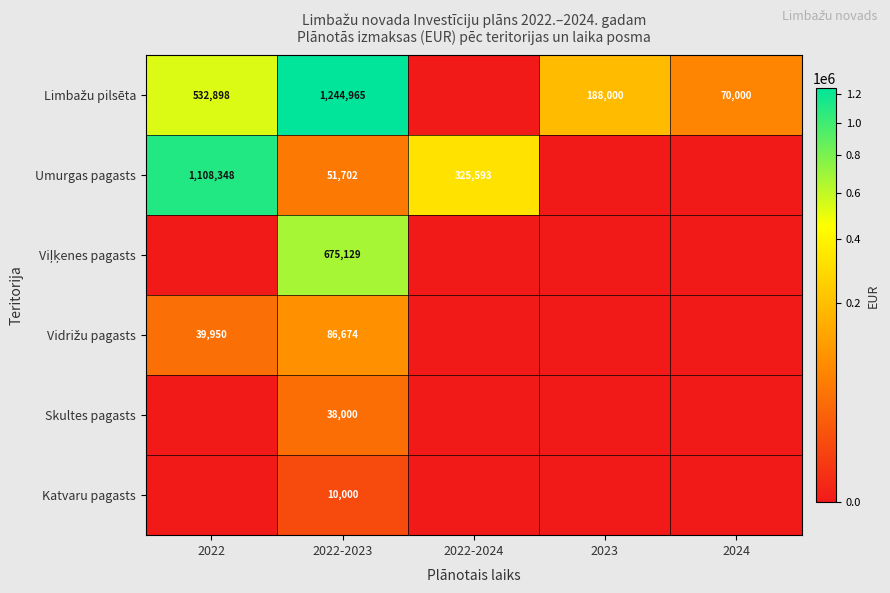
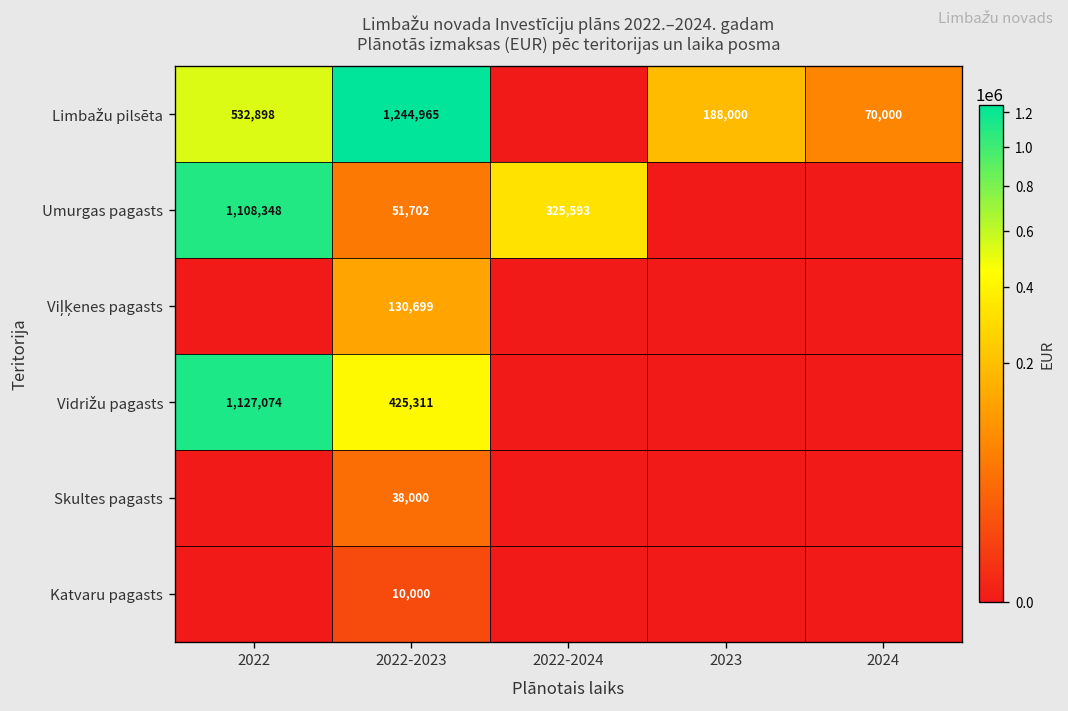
Viļķenes pagasts, 2022-2023: 675,129 -> 130,699
Vidrižu pagasts, 2022: 39,950 -> 1,127,074
Vidrižu pagasts, 2022-2023: 86,674 -> 425,311
